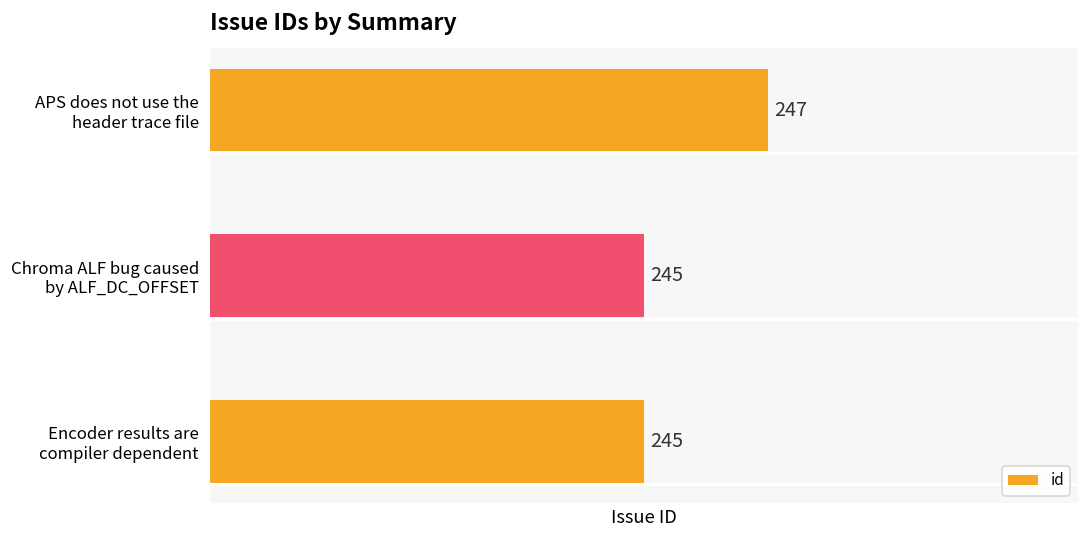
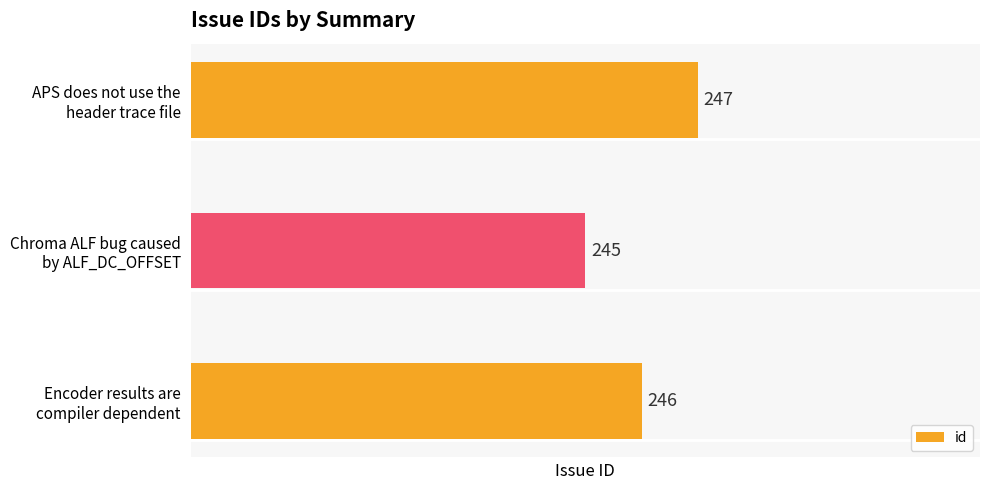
Encoder results are compiler dependent: 245 -> 246
